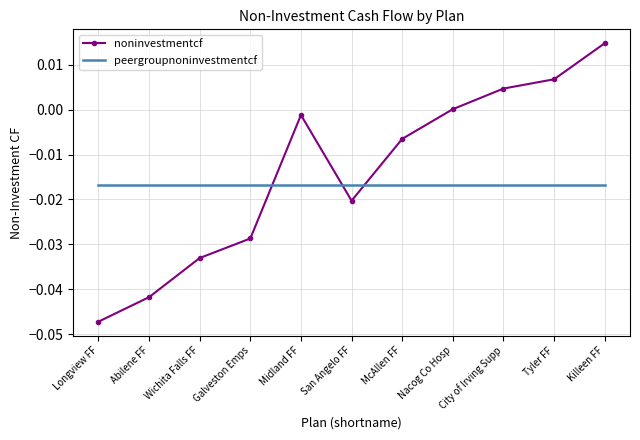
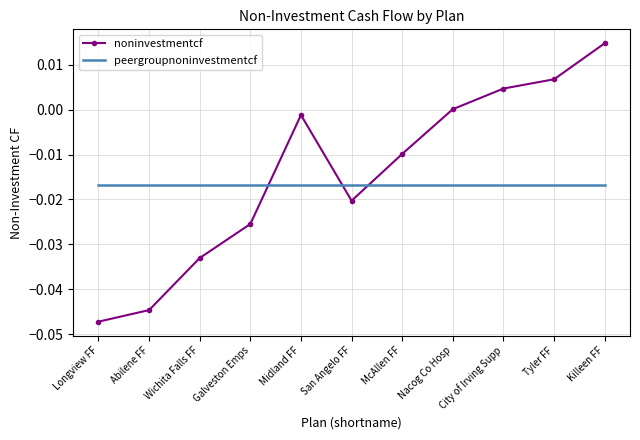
noninvestmentcf, Abilene FF: -0.042 -> -0.045
noninvestmentcf, Galveston Emps: -0.029 -> -0.025
noninvestmentcf, McAllen FF: -0.007 -> -0.010
